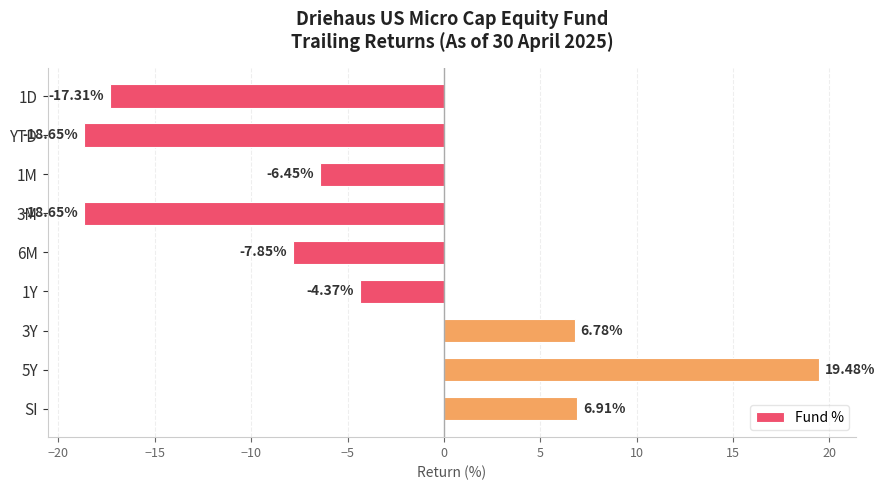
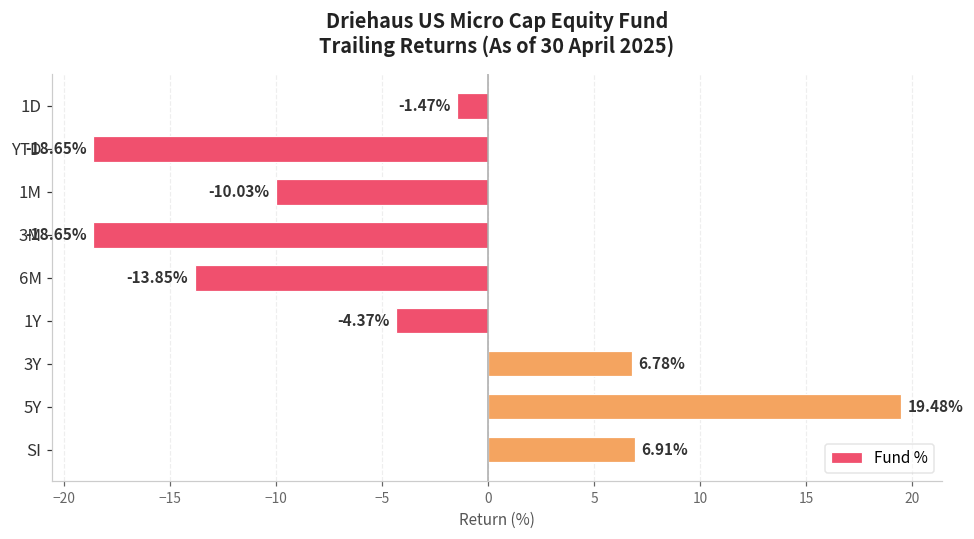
1D: -17.31% -> -1.47%
1M: -6.45% -> -10.03%
6M: -7.85% -> -13.85%
